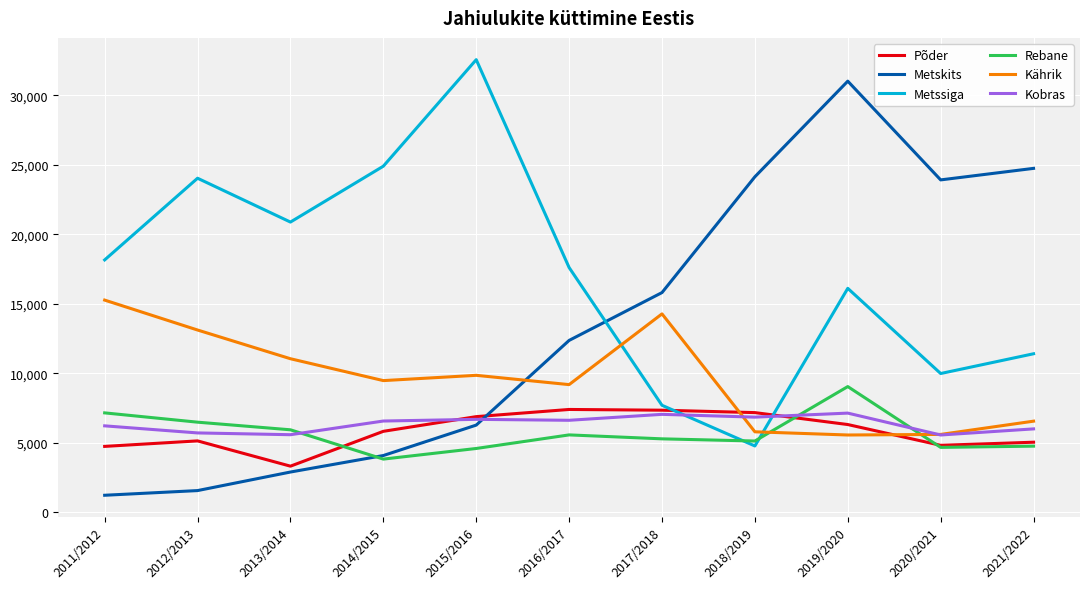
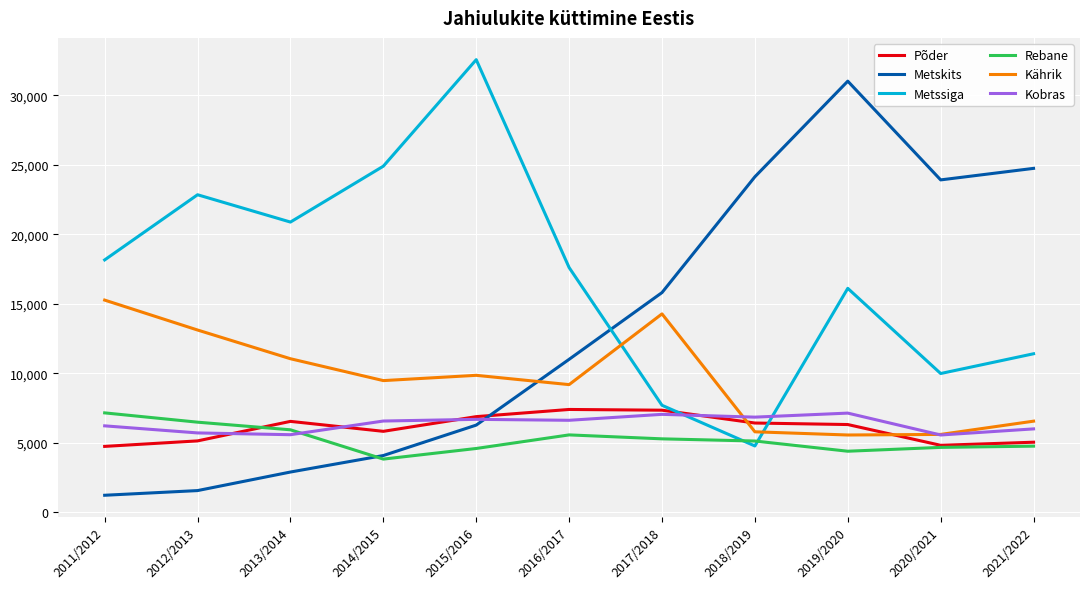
Metssiga, 2012/2013: 24,000 -> 22,900
Põder, 2013/2014: 3,300 -> 6,500
Metskits, 2016/2017: 12,400 -> 11,000
Põder, 2018/2019: 7,200 -> 6,400
Rebane, 2019/2020: 9,000 -> 4,400
